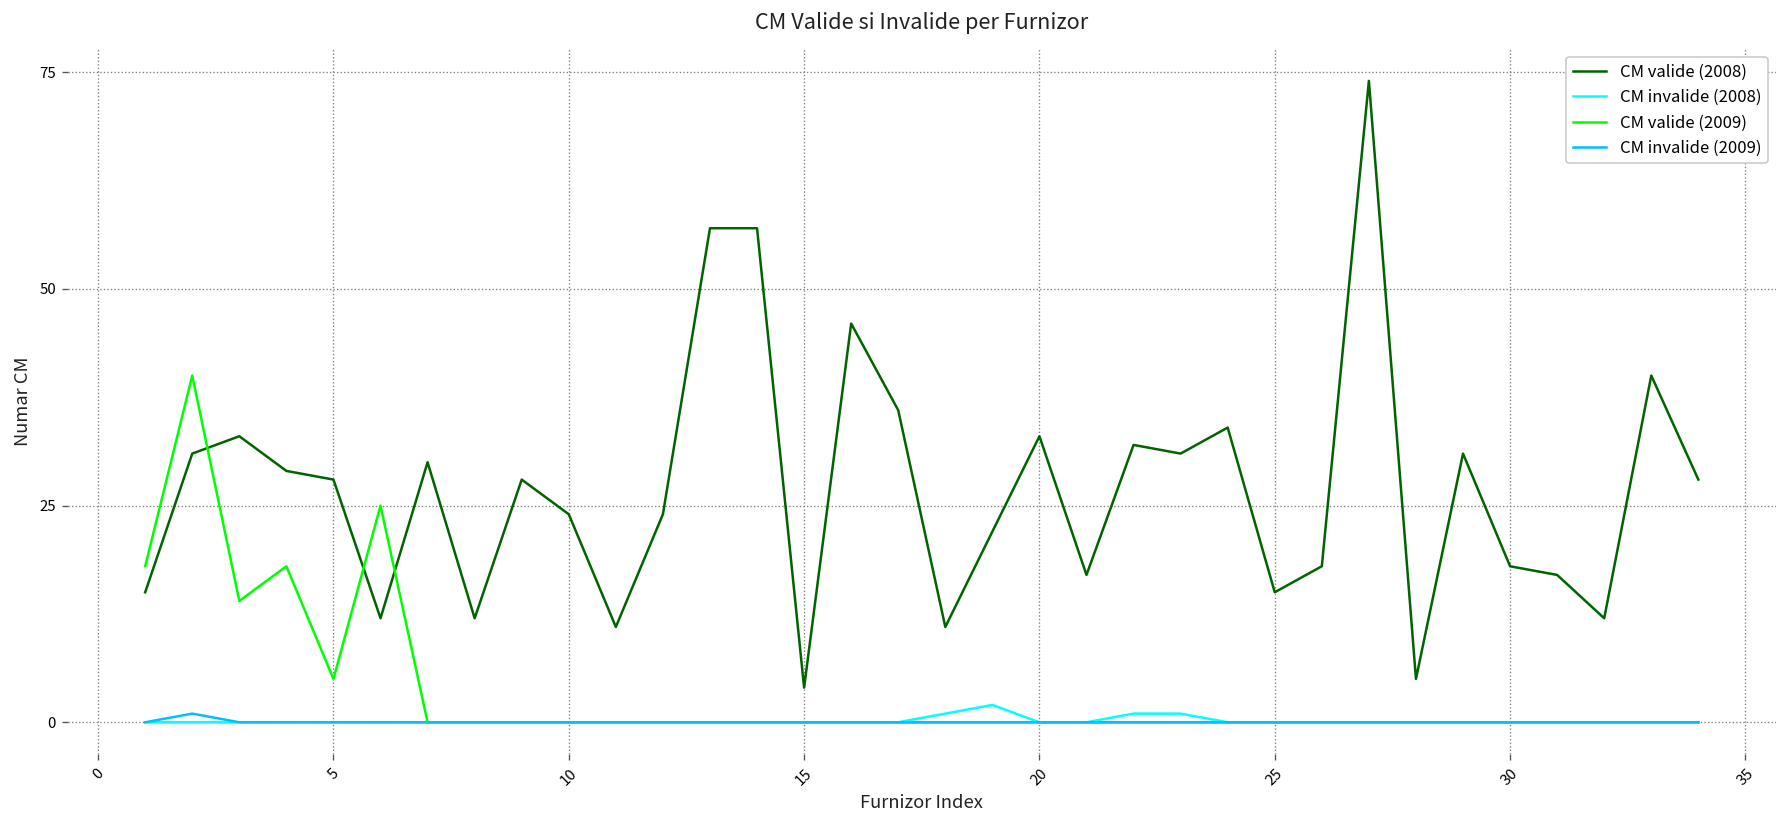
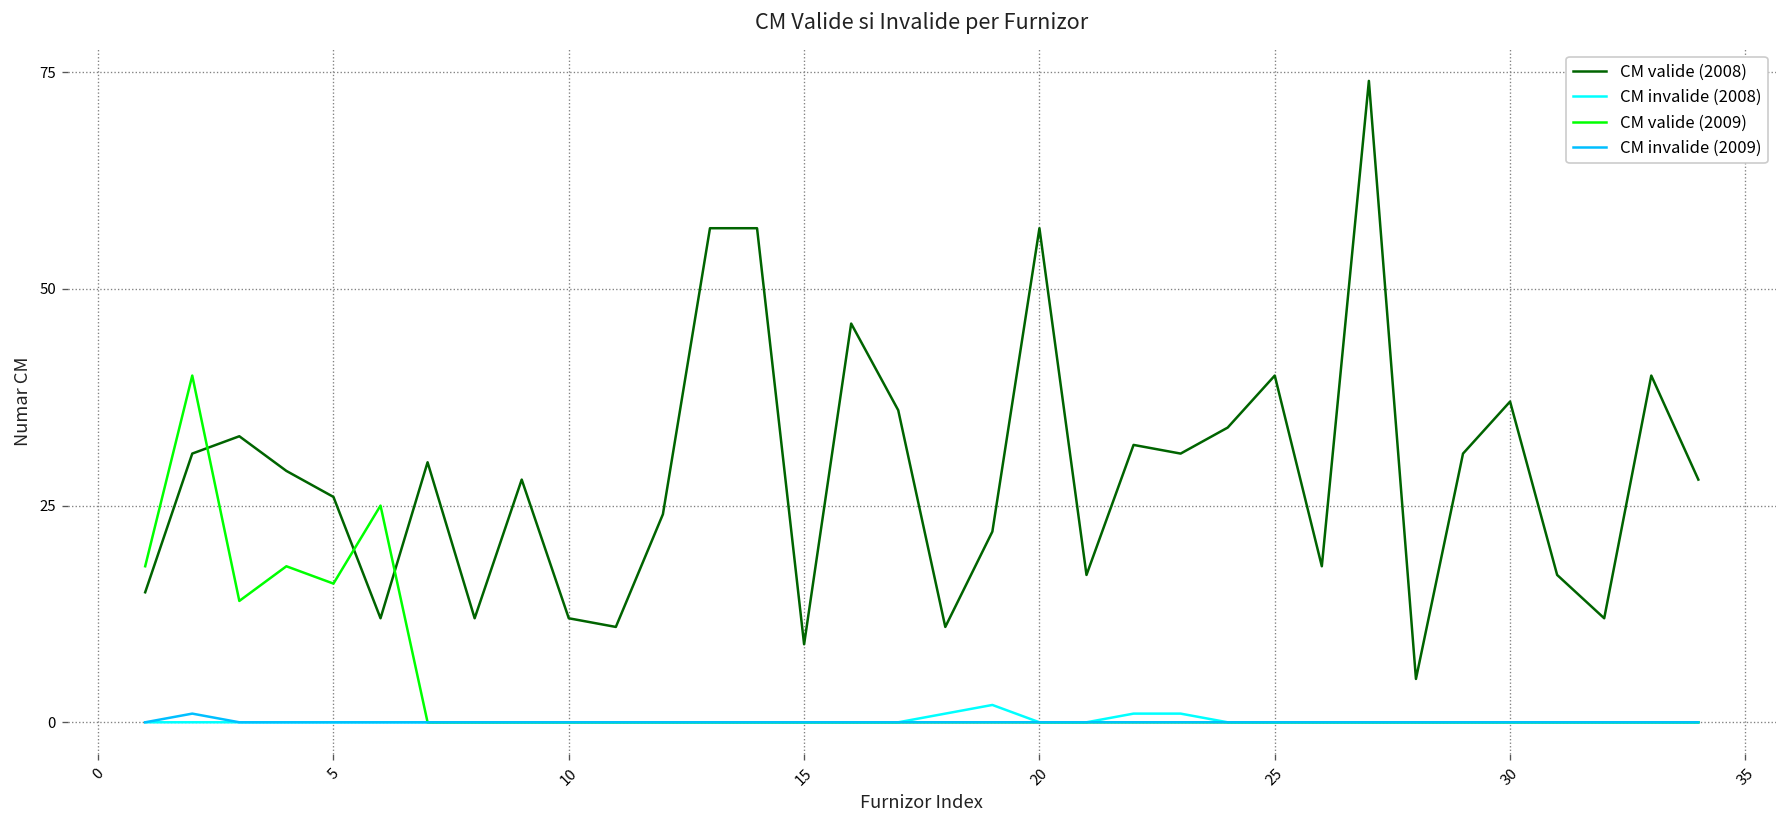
CM valide (2008), 5: 28 -> 26
CM valide (2009), 5: 5 -> 16
CM valide (2008), 10: 24 -> 12
CM valide (2008), 15: 4 -> 9
CM valide (2008), 20: 33 -> 57
CM valide (2008), 25: 15 -> 40
CM valide (2008), 30: 18 -> 37
